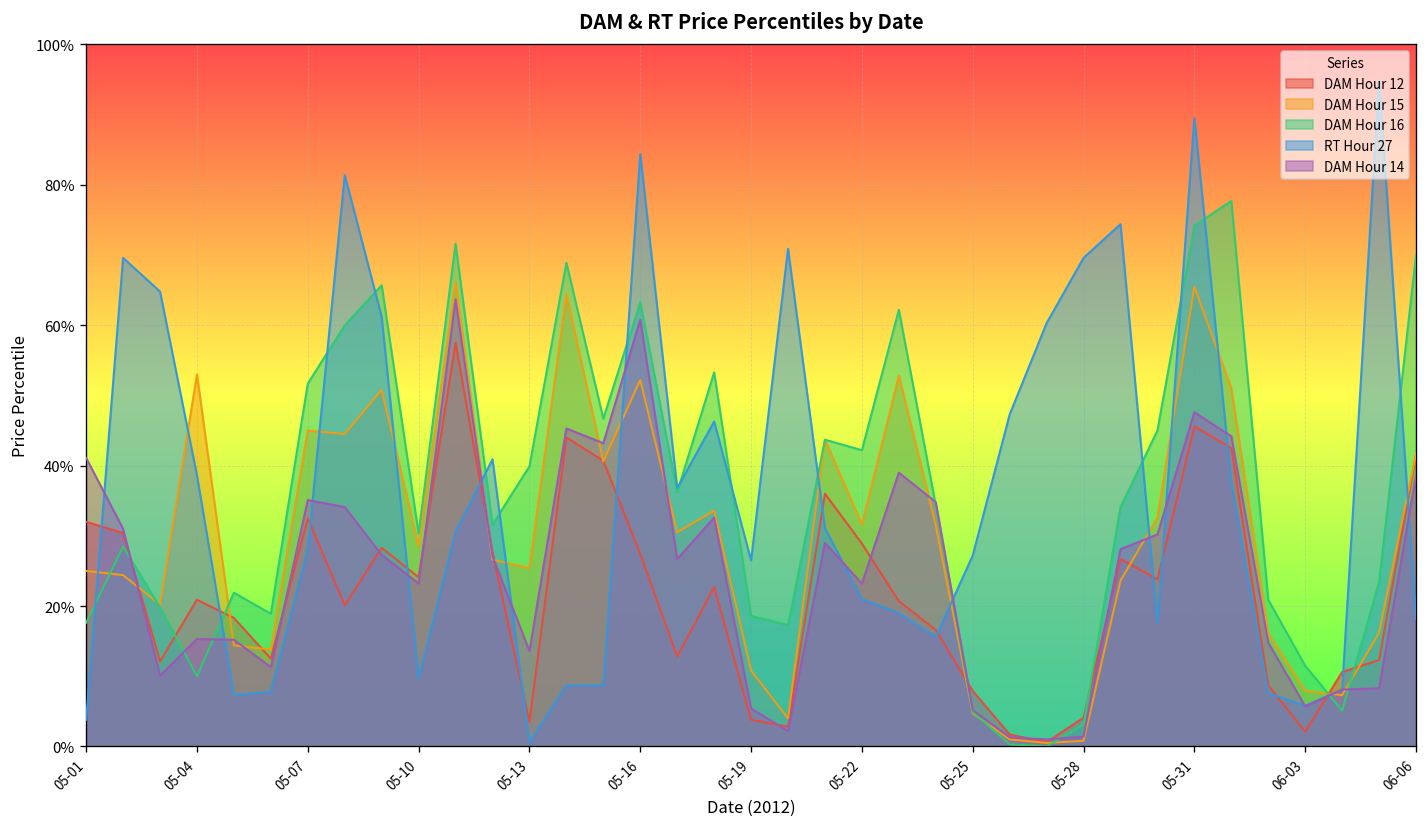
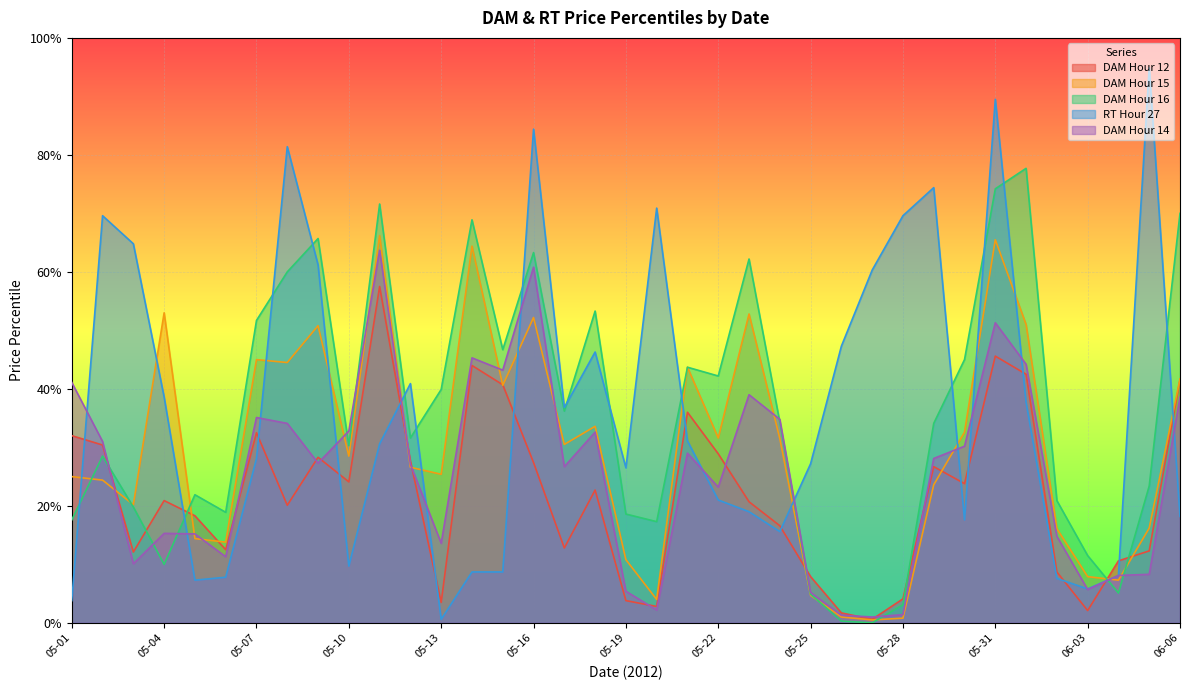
DAM Hour 14, 05-10: 23% -> 33%
DAM Hour 14, 05-31: 48% -> 51%
